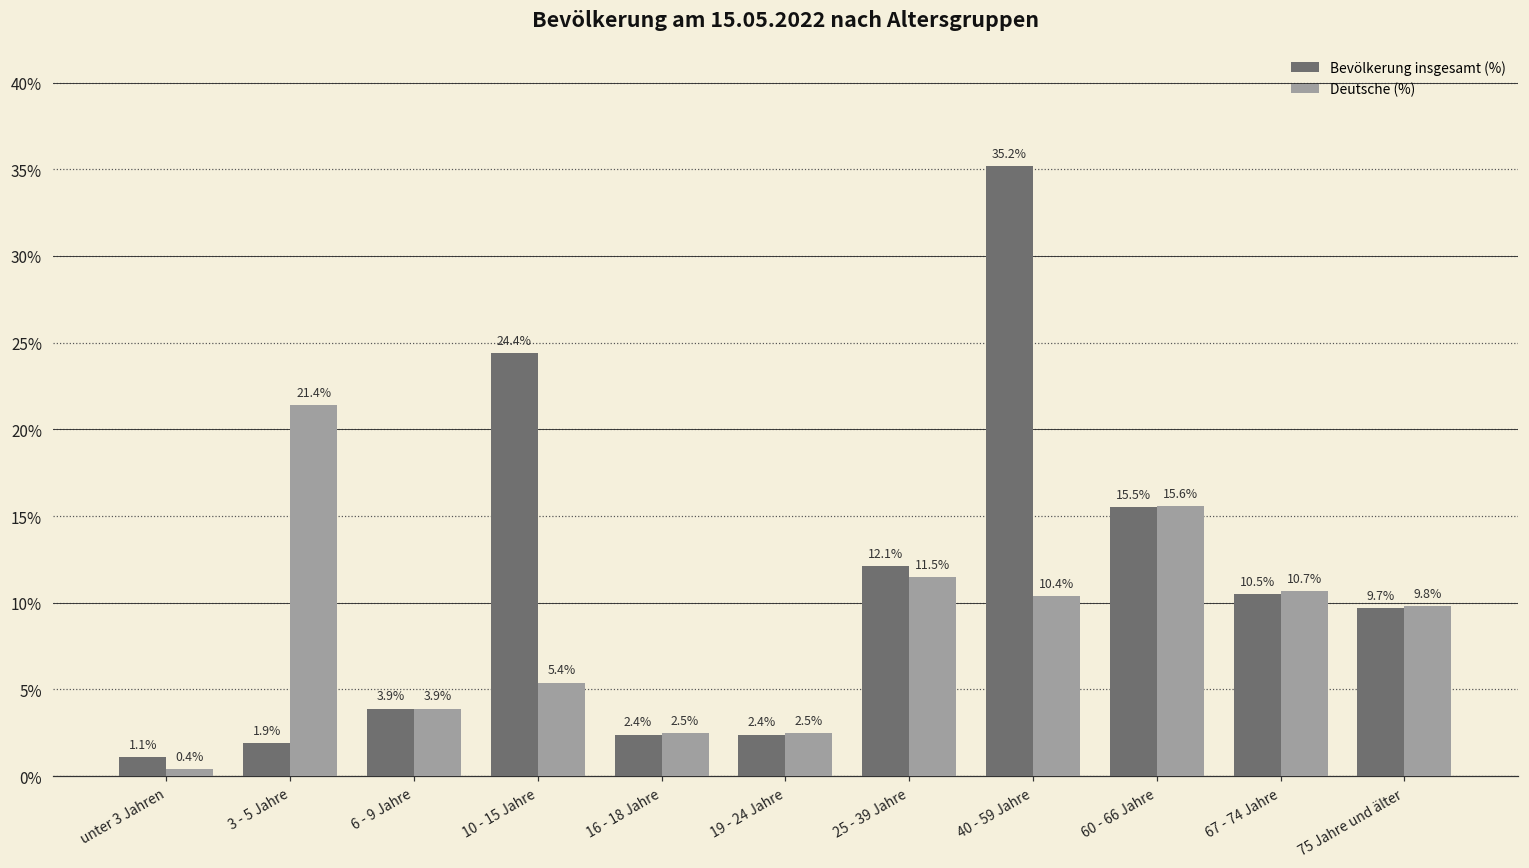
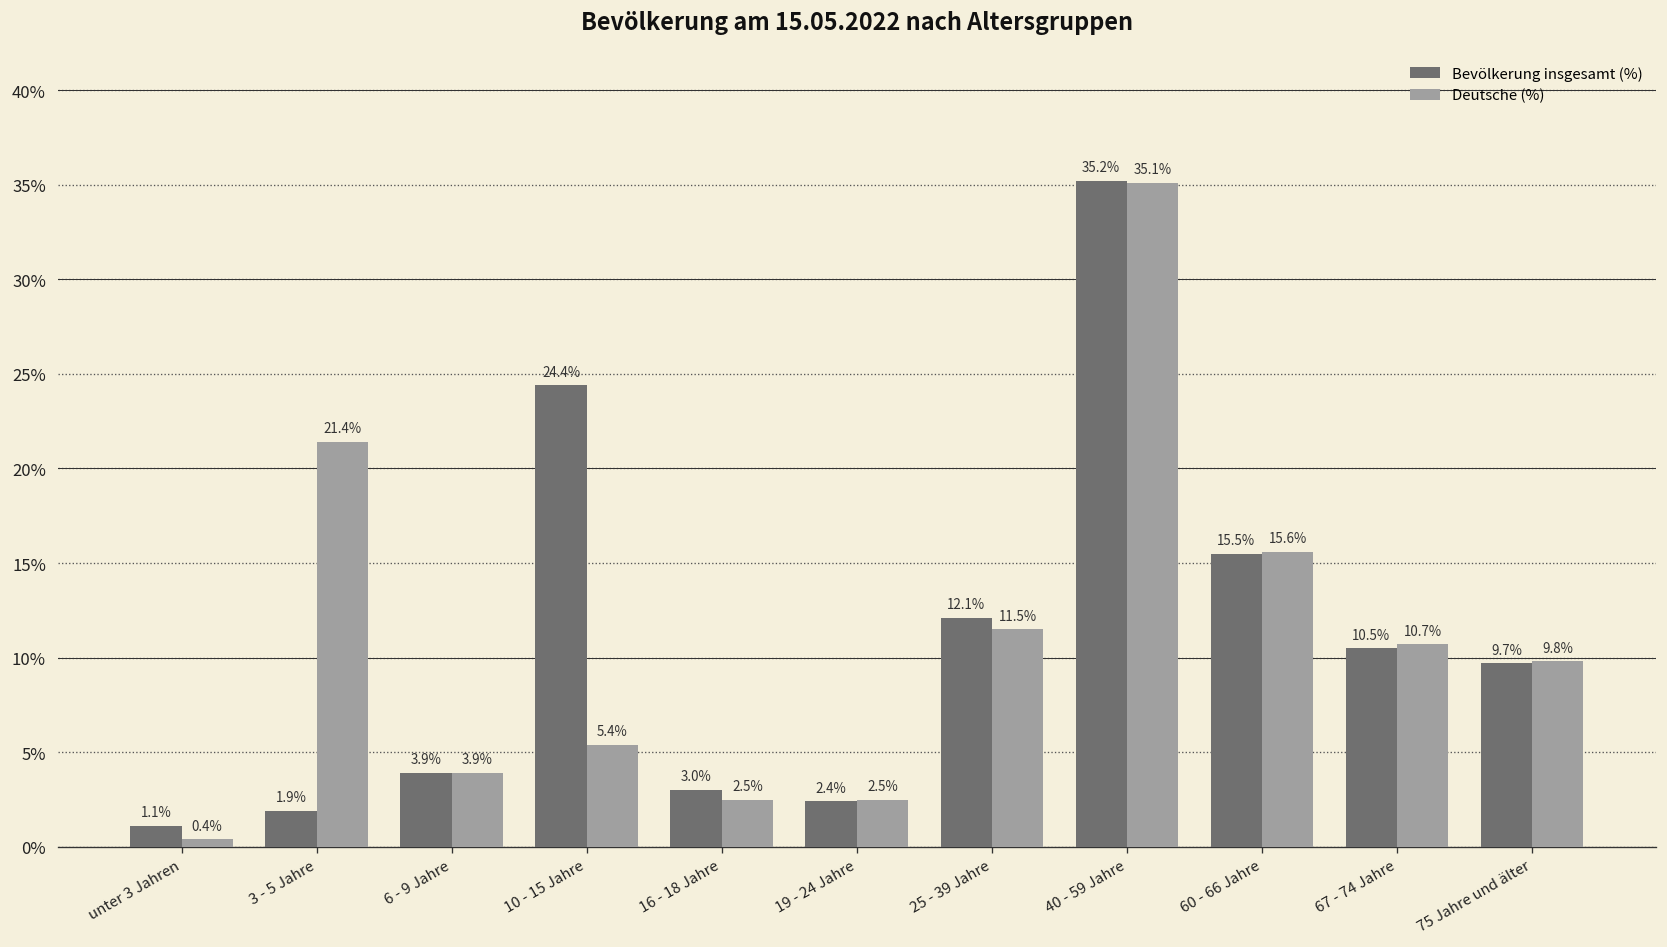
Bevölkerung insgesamt (%), 16 - 18 Jahre: 2.4% -> 3.0%
Deutsche (%), 40 - 59 Jahre: 10.4% -> 35.1%
